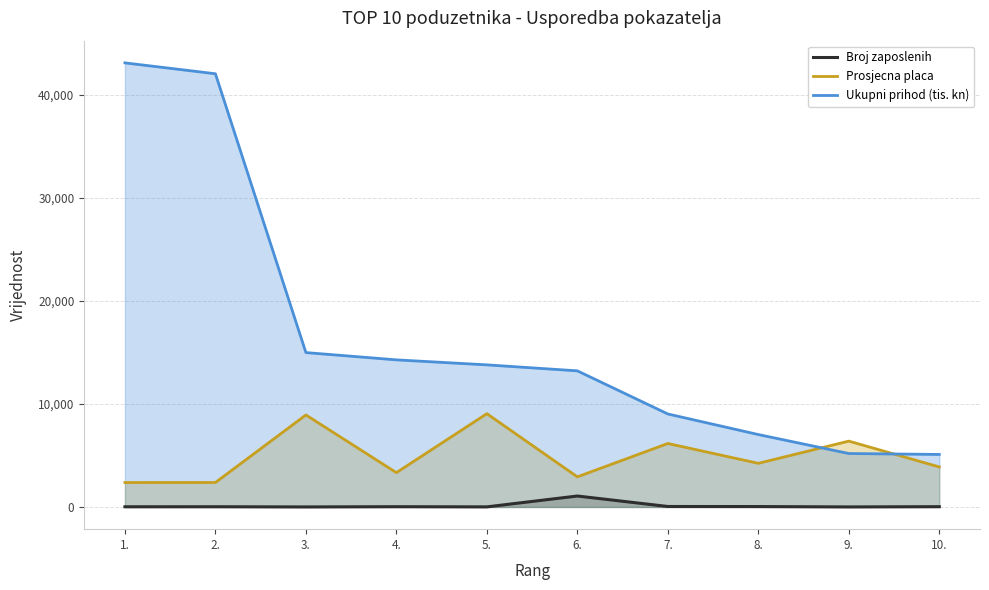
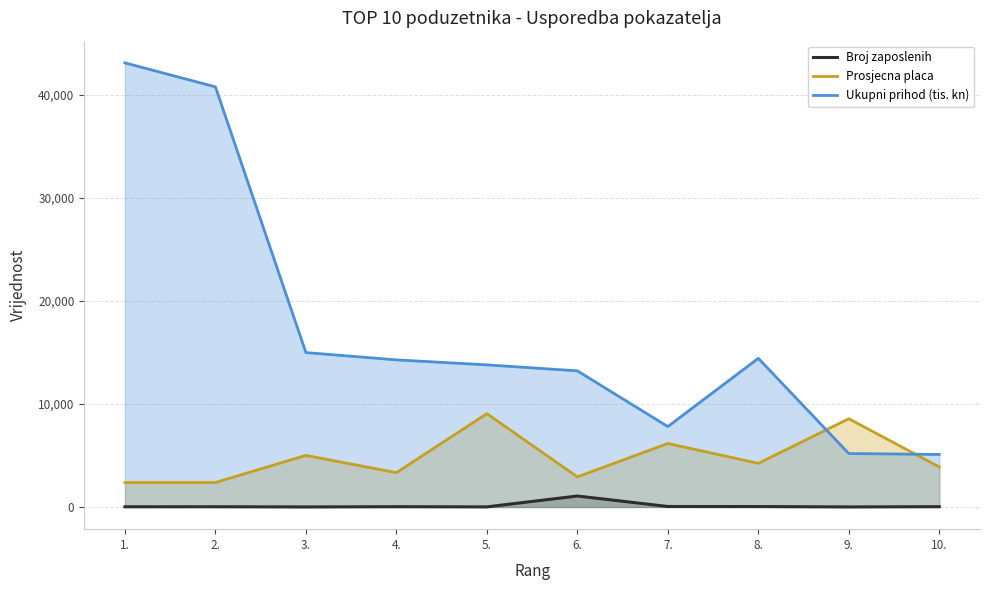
Ukupni prihod (tis. kn), 2.: 42,100 -> 40,800
Prosjecna placa, 3.: 8,900 -> 5,000
Ukupni prihod (tis. kn), 7.: 9,000 -> 7,800
Ukupni prihod (tis. kn), 8.: 7,000 -> 14,400
Prosjecna placa, 9.: 6,400 -> 8,600
